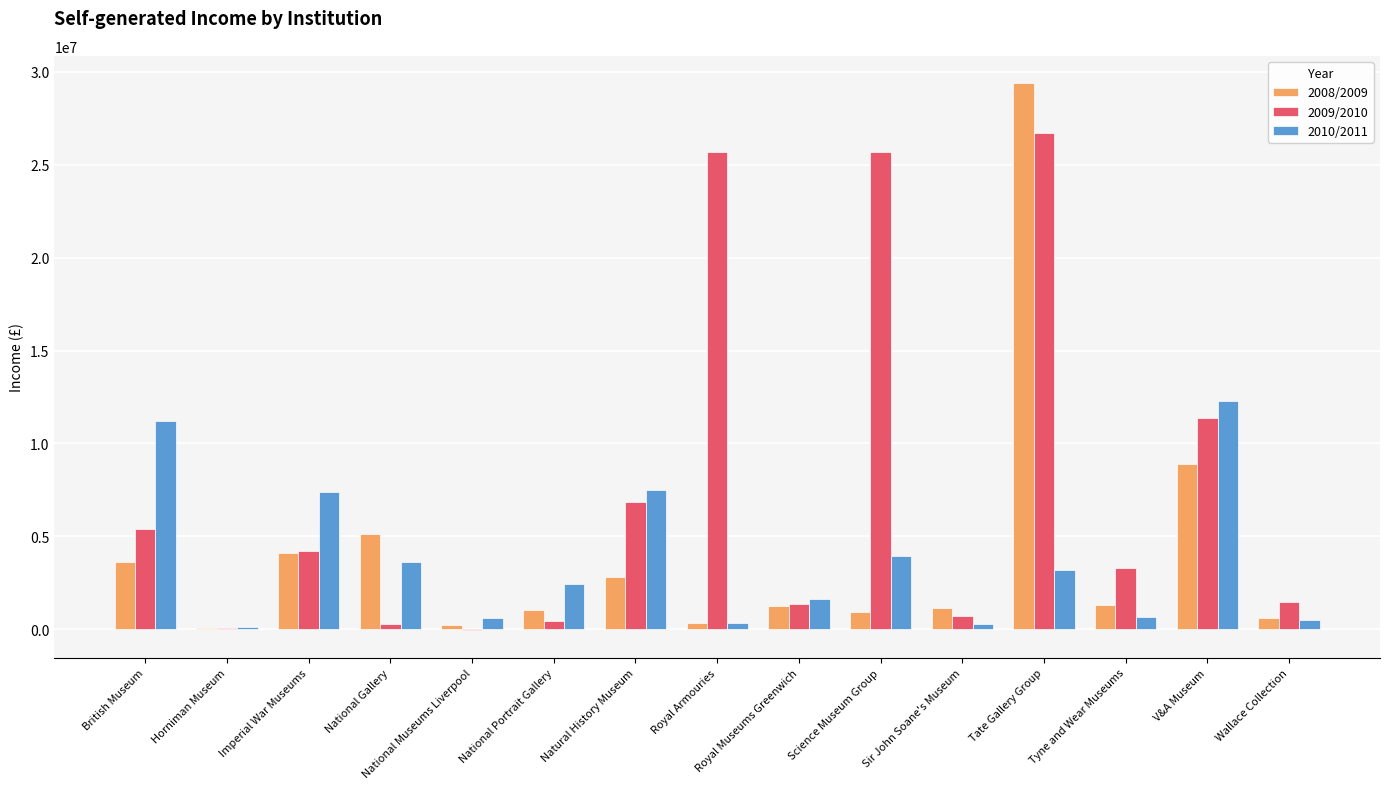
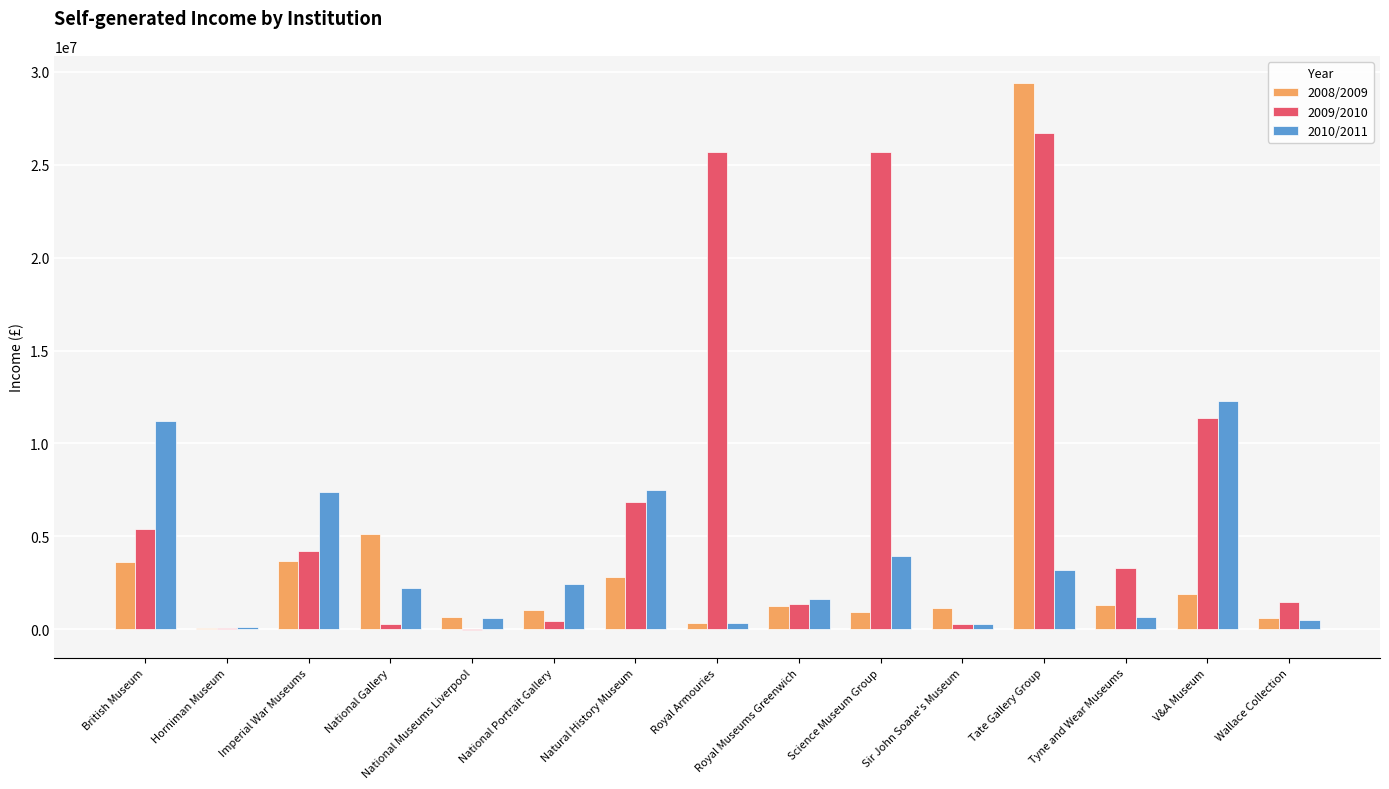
2008/2009, Imperial War Museums: 4100000 -> 3700000
2010/2011, National Gallery: 3600000 -> 2200000
2008/2009, National Museums Liverpool: 200000 -> 700000
2009/2010, Sir John Soane's Museum: 700000 -> 300000
2008/2009, V&A Museum: 8900000 -> 1900000
